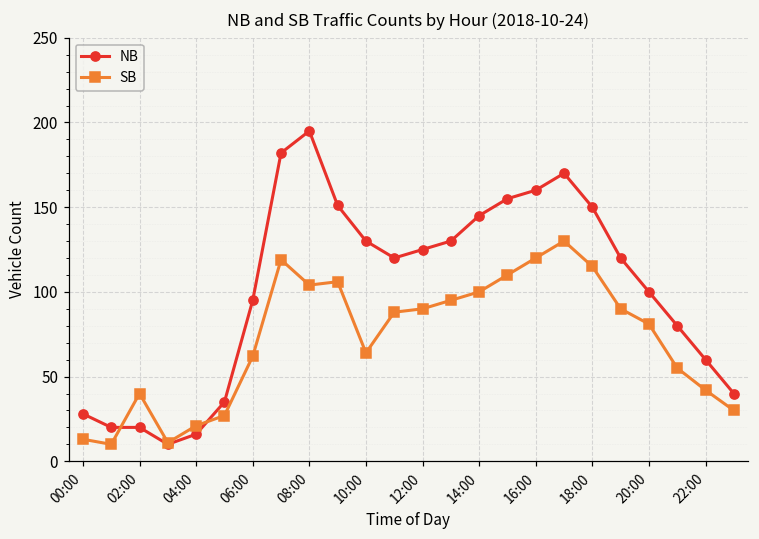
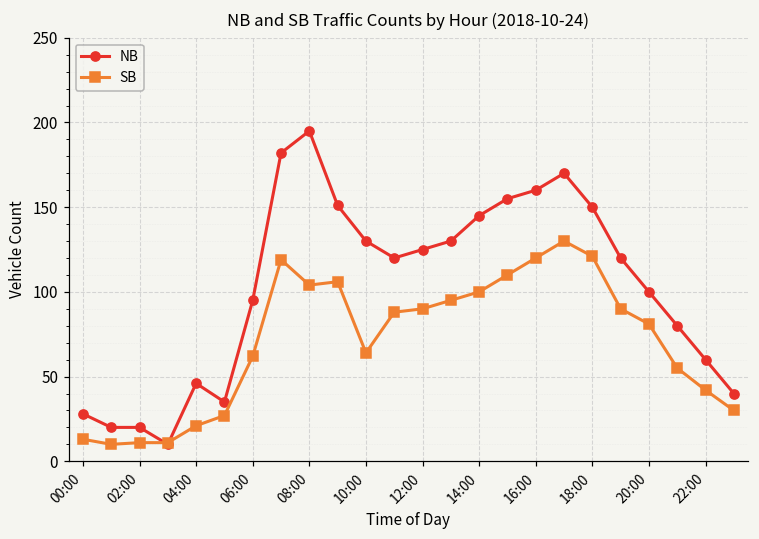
SB, 02:00: 40 -> 11
NB, 04:00: 16 -> 46
SB, 18:00: 115 -> 121
